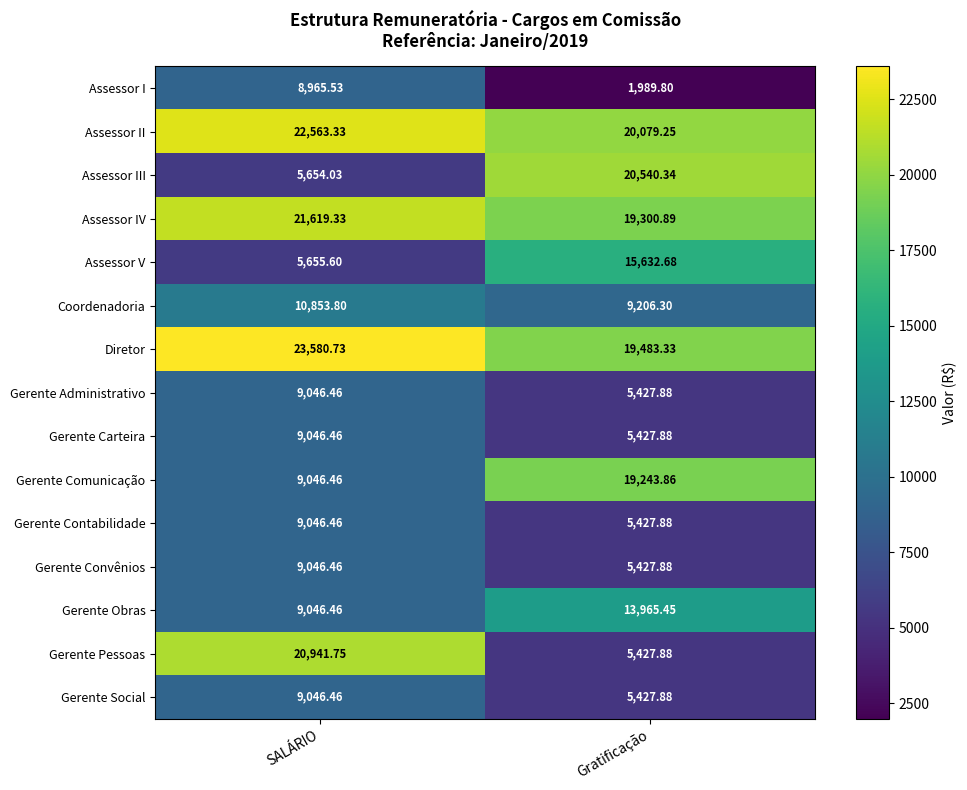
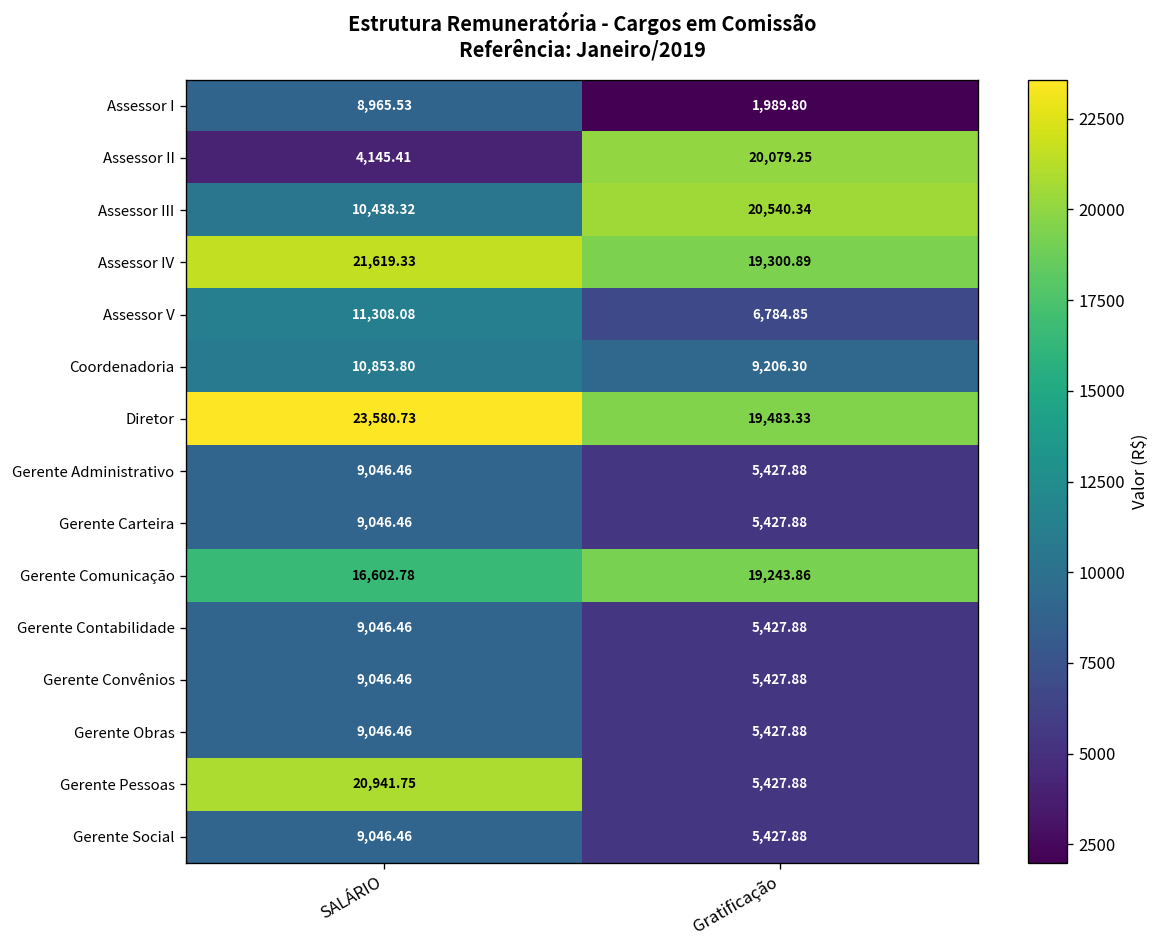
Assessor II, SALÁRIO: 22,563.33 -> 4,145.41
Assessor III, SALÁRIO: 5,654.03 -> 10,438.32
Assessor V, SALÁRIO: 5,655.60 -> 11,308.08
Assessor V, Gratificação: 15,632.68 -> 6,784.85
Gerente Comunicação, SALÁRIO: 9,046.46 -> 16,602.78
Gerente Obras, Gratificação: 13,965.45 -> 5,427.88
